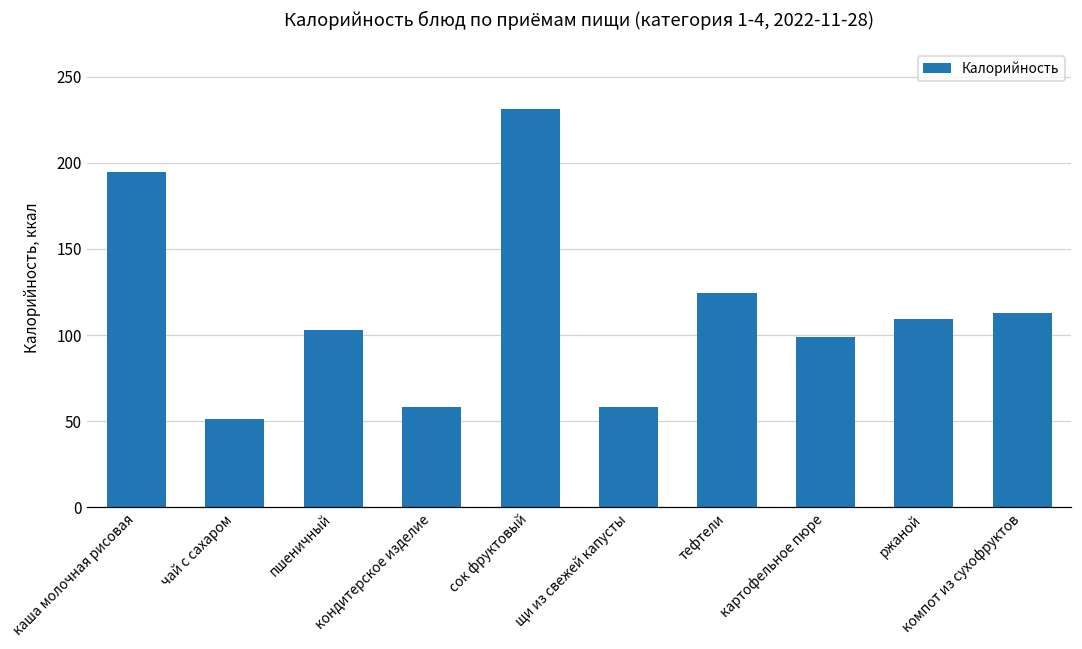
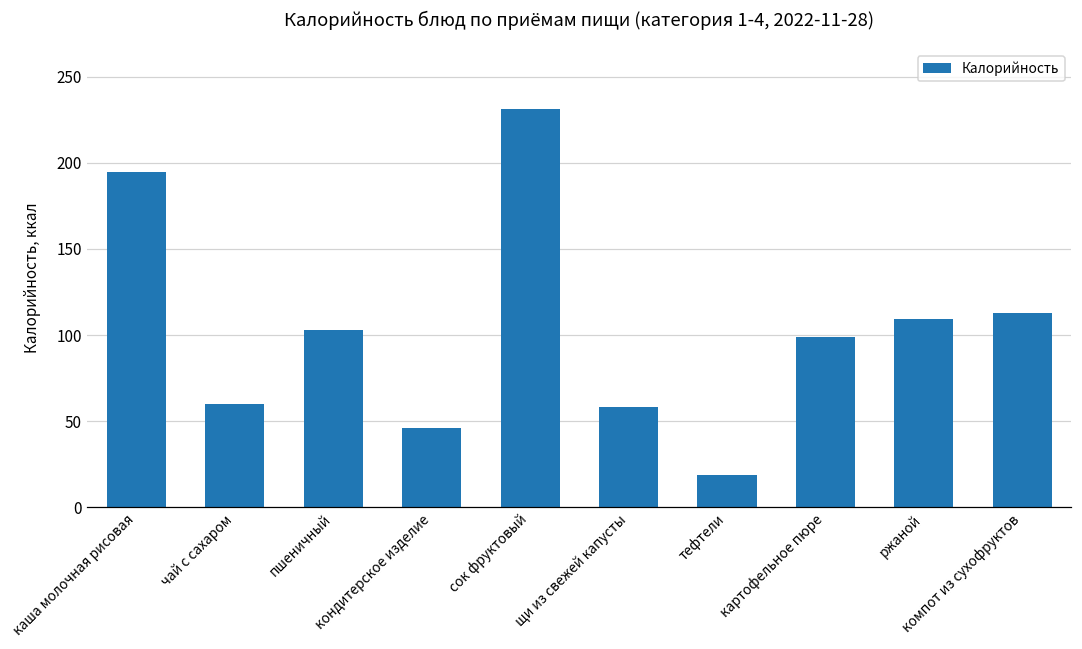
чай с сахаром: 51 -> 60
кондитерское изделие: 58 -> 46
тефтели: 124 -> 18
